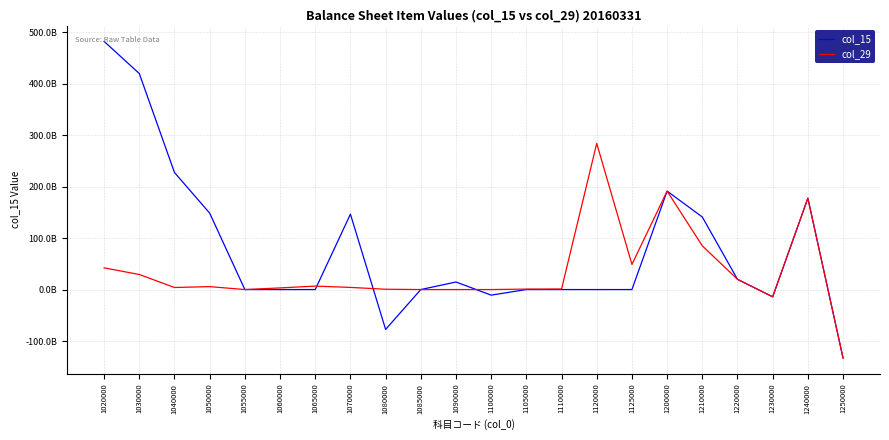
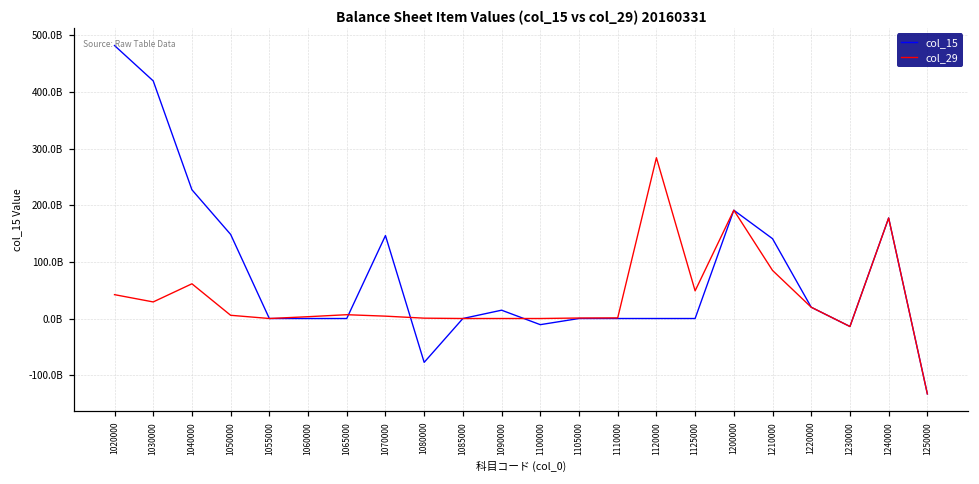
col_29, 1040000: 0 -> 60000000000
